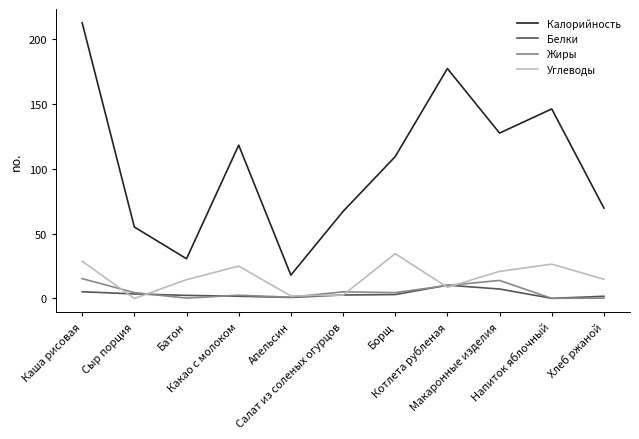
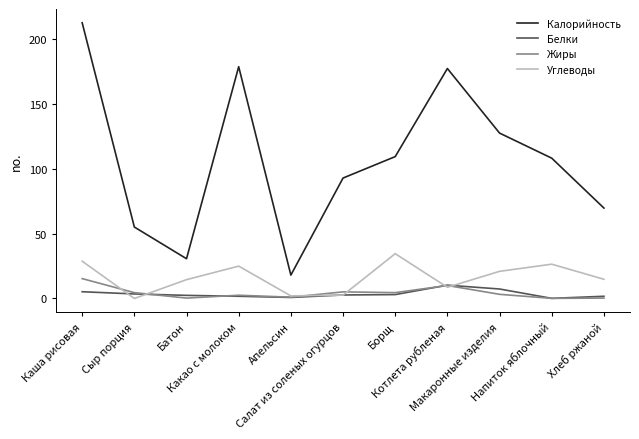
Калорийность, Какао с молоком: 118 -> 178
Калорийность, Салат из соленых огурцов: 67 -> 93
Жиры, Макаронные изделия: 14 -> 3
Калорийность, Напиток яблочный: 146 -> 108
